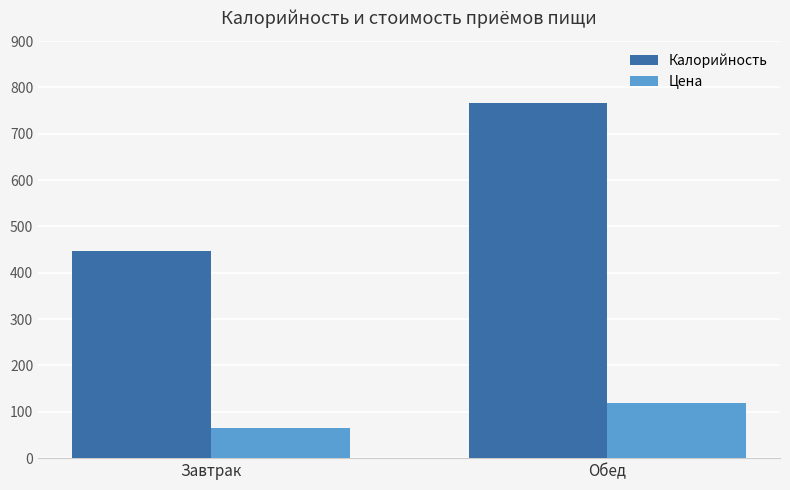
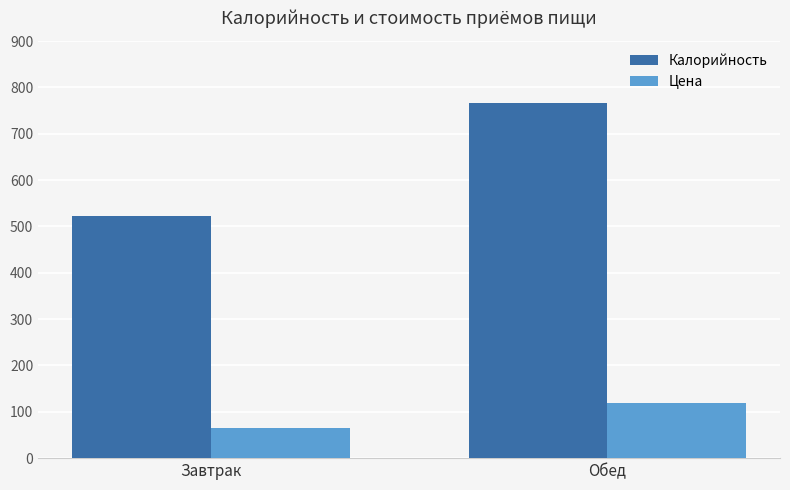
Калорийность, Завтрак: 450 -> 520
